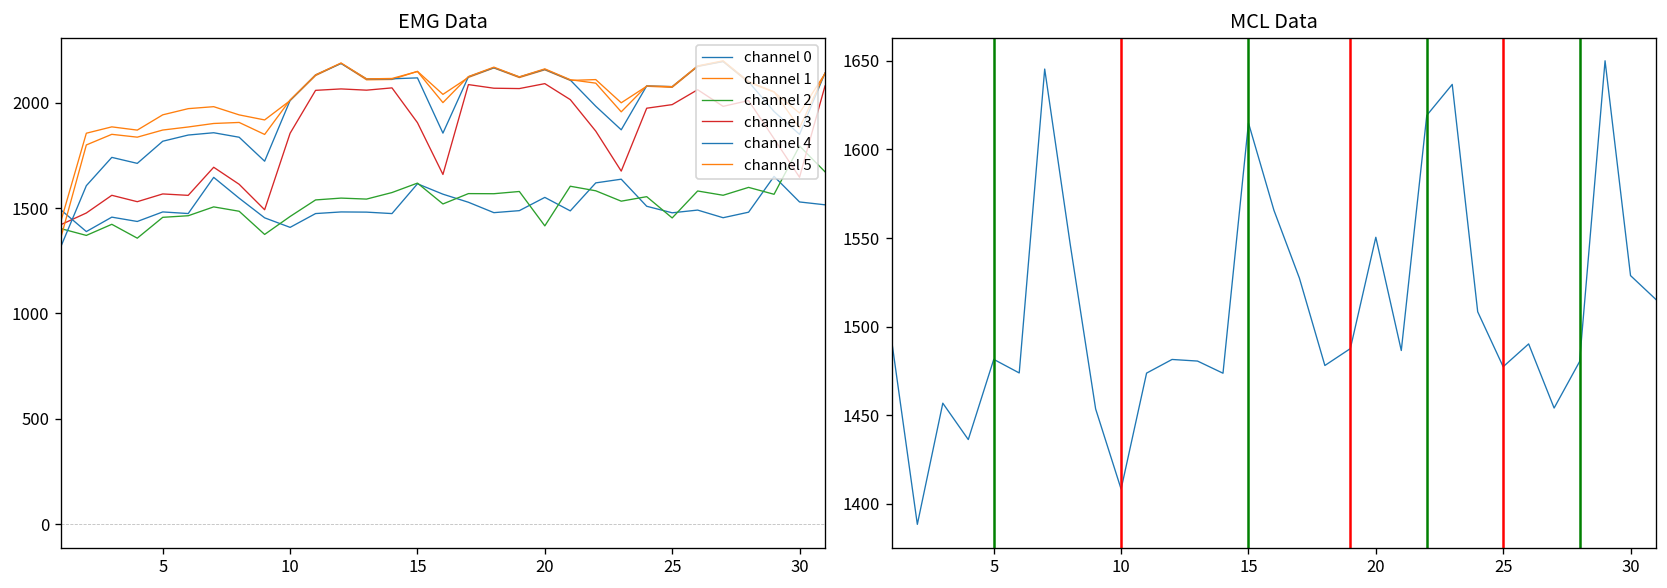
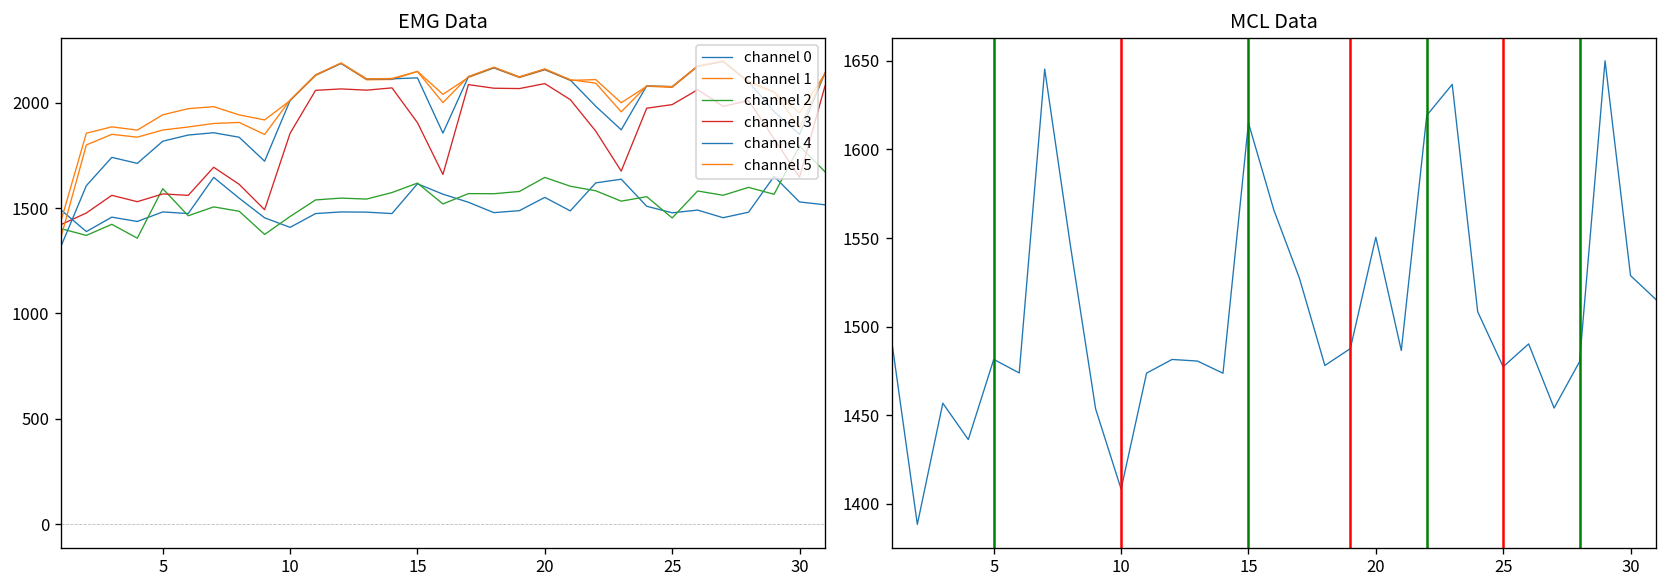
EMG Data, channel 2, 5: 1460 -> 1590
EMG Data, channel 2, 20: 1420 -> 1650
